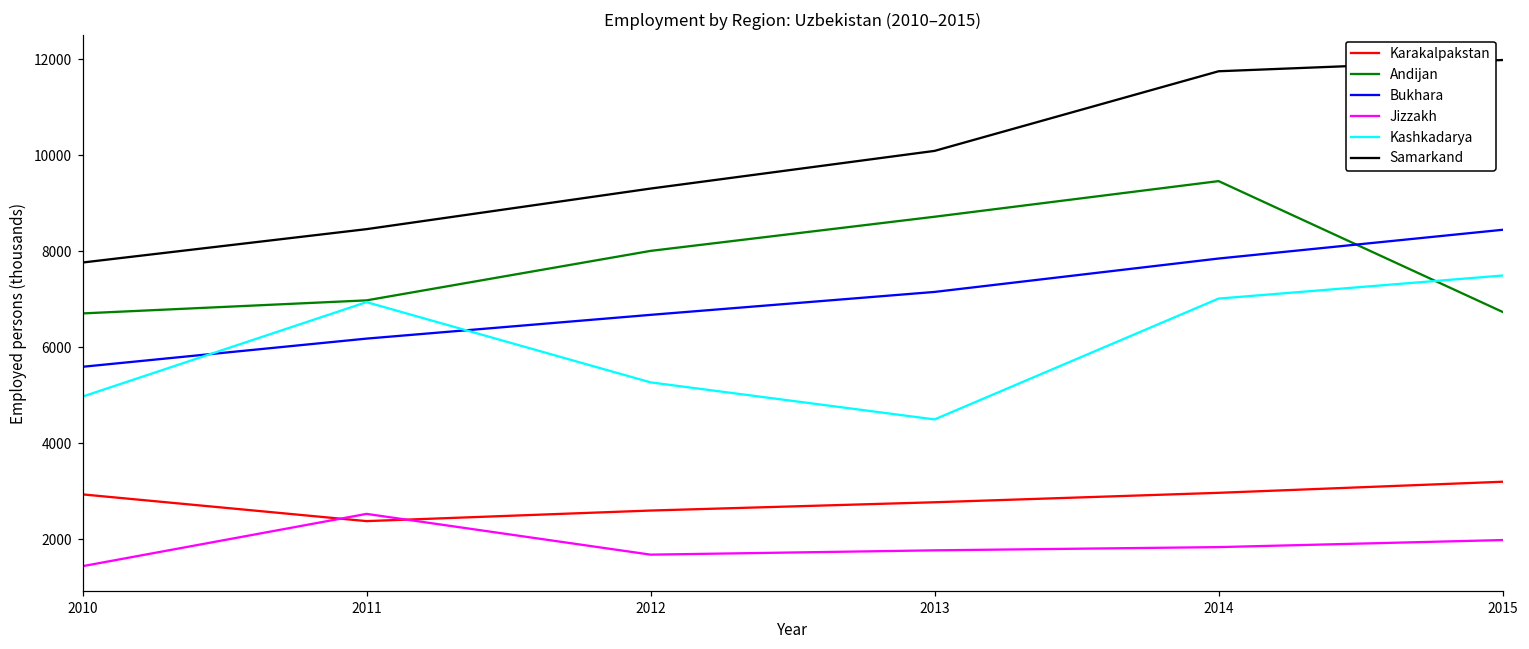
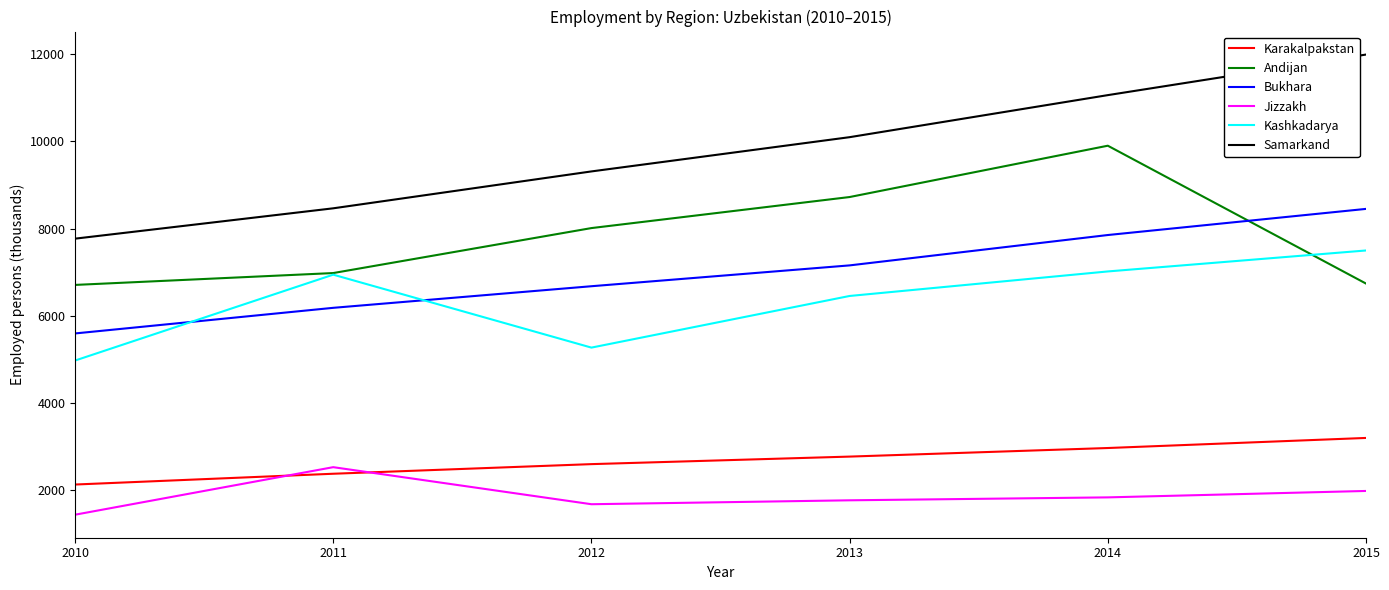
Karakalpakstan, 2010: 2900 -> 2100
Kashkadarya, 2013: 4500 -> 6500
Andijan, 2014: 9500 -> 9900
Samarkand, 2014: 11800 -> 11100
